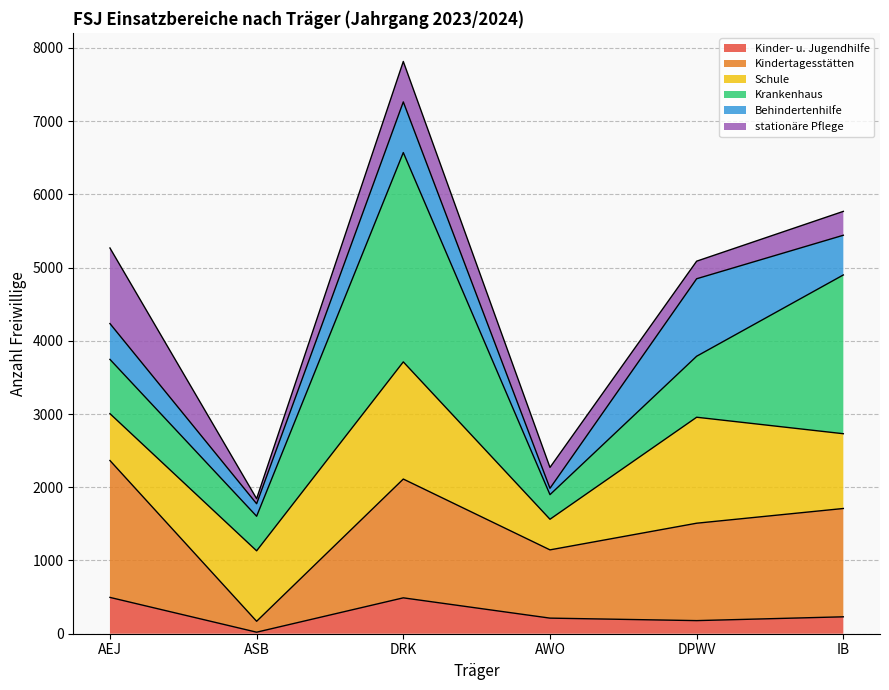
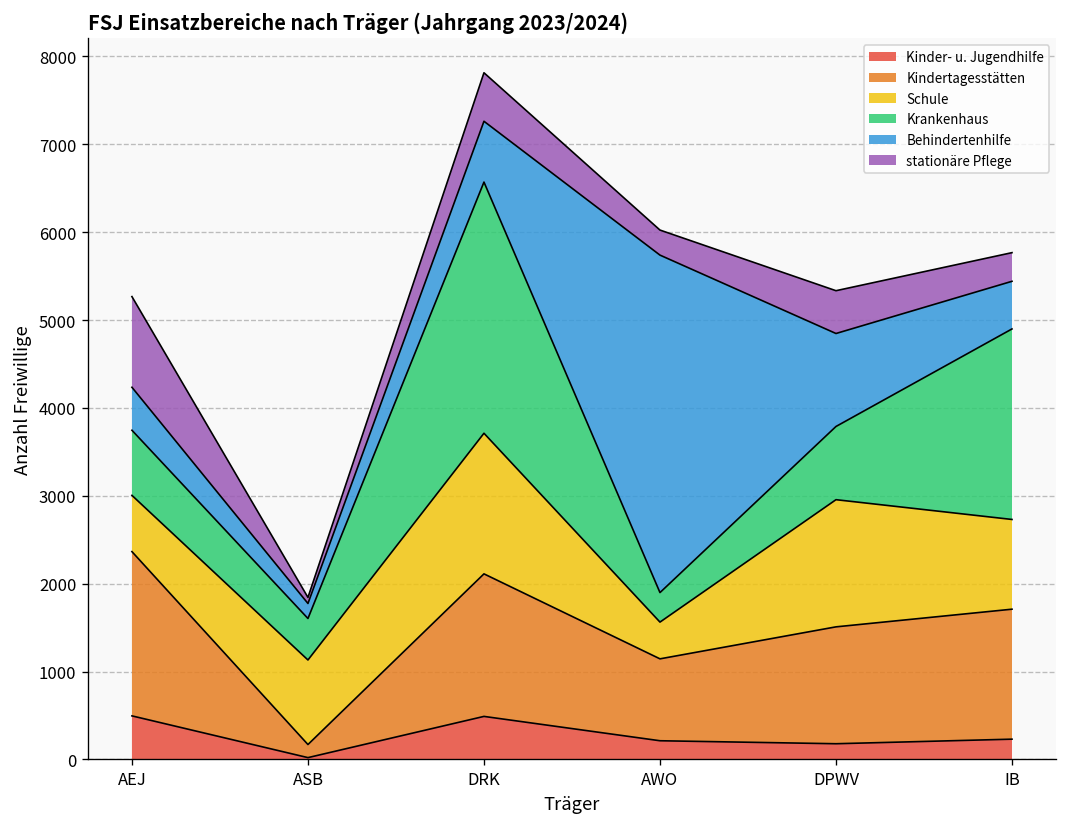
Behindertenhilfe, AWO: 100 -> 3800
stationäre Pflege, DPWV: 200 -> 500
